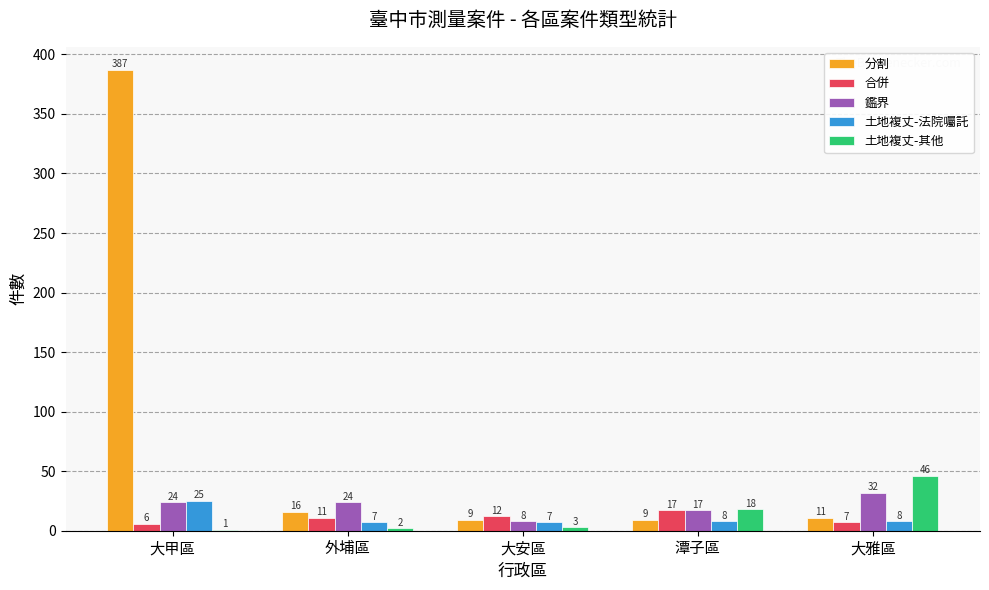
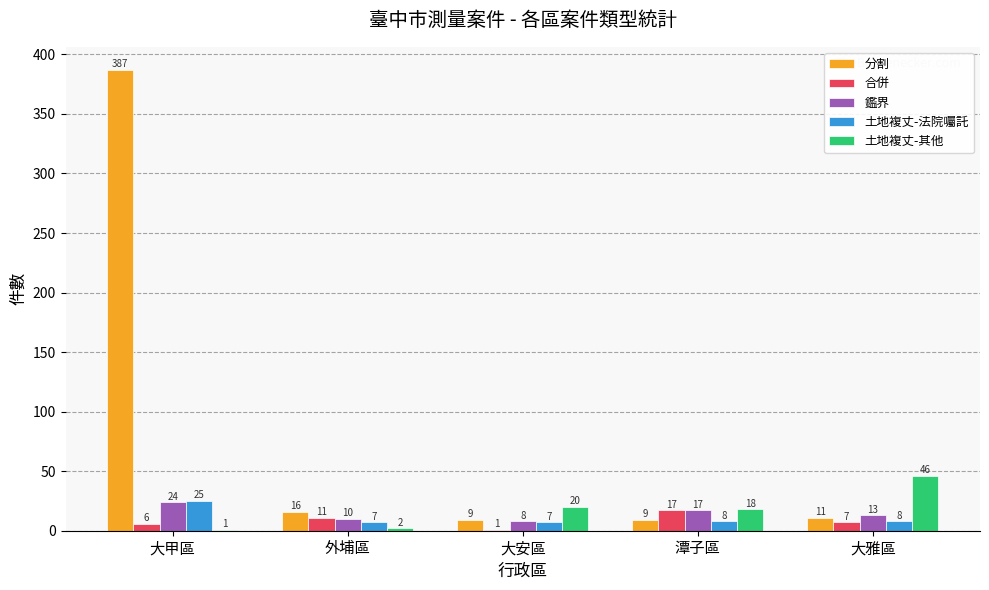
鑑界, 外埔區: 24 -> 10
合併, 大安區: 12 -> 1
土地複丈-其他, 大安區: 3 -> 20
鑑界, 大雅區: 32 -> 13
